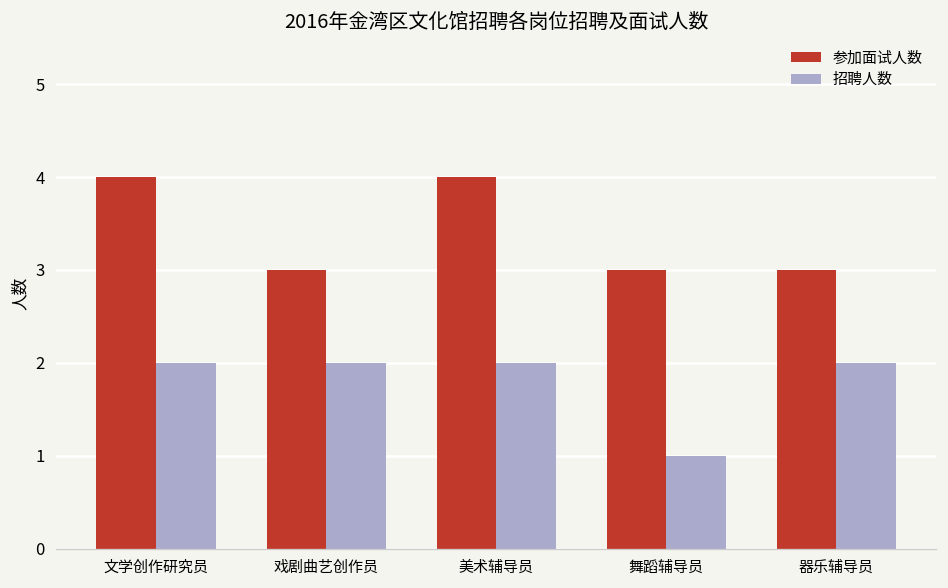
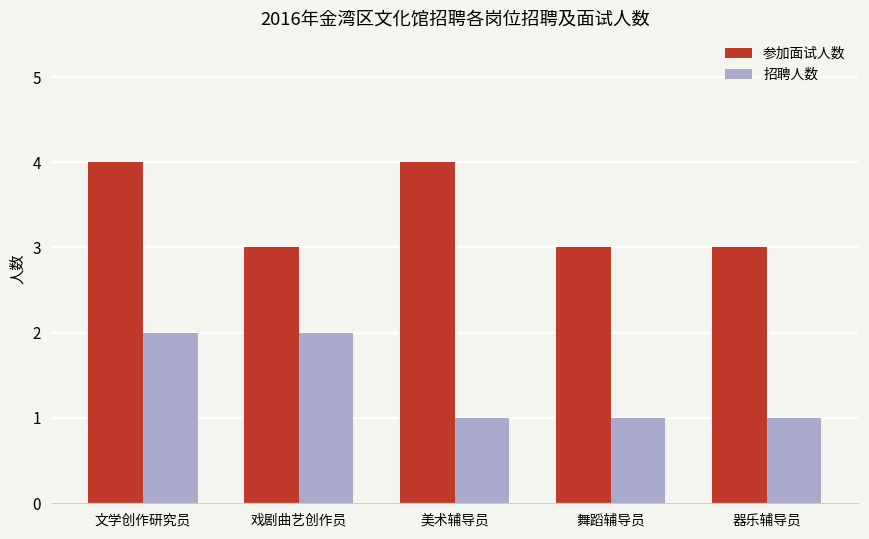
招聘人数, 美术辅导员: 2 -> 1
招聘人数, 器乐辅导员: 2 -> 1
